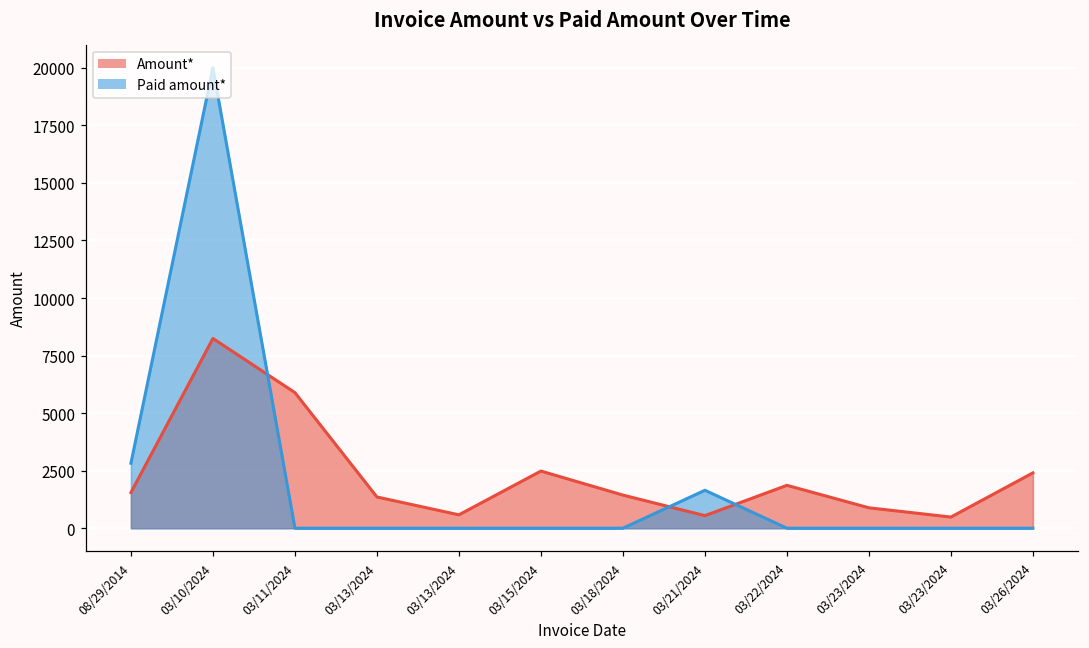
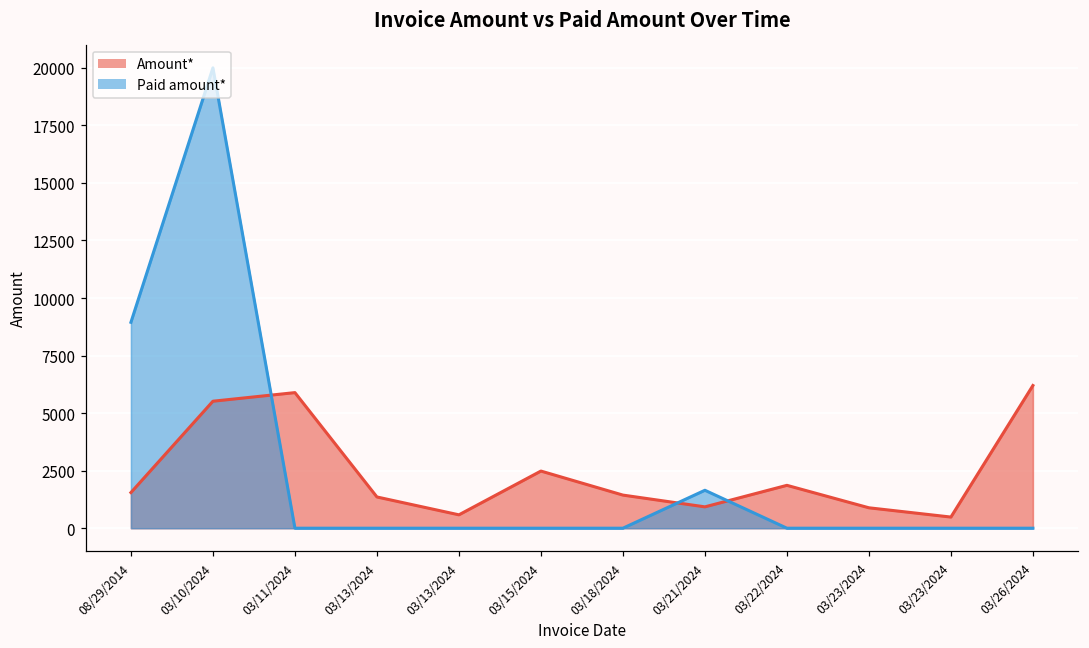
Paid amount*, 08/29/2014: 2800 -> 8900
Amount*, 03/10/2024: 8200 -> 5500
Amount*, 03/21/2024: 500 -> 900
Amount*, 03/26/2024: 2400 -> 6200
